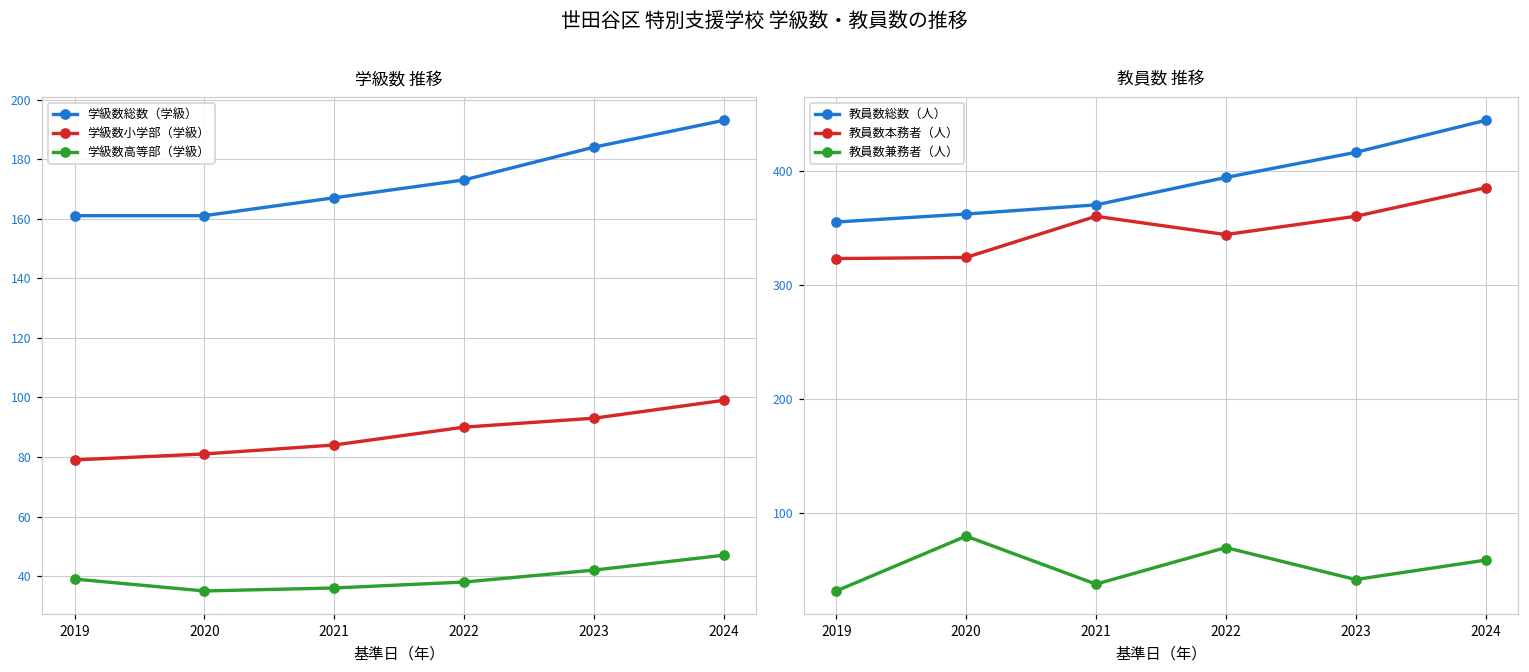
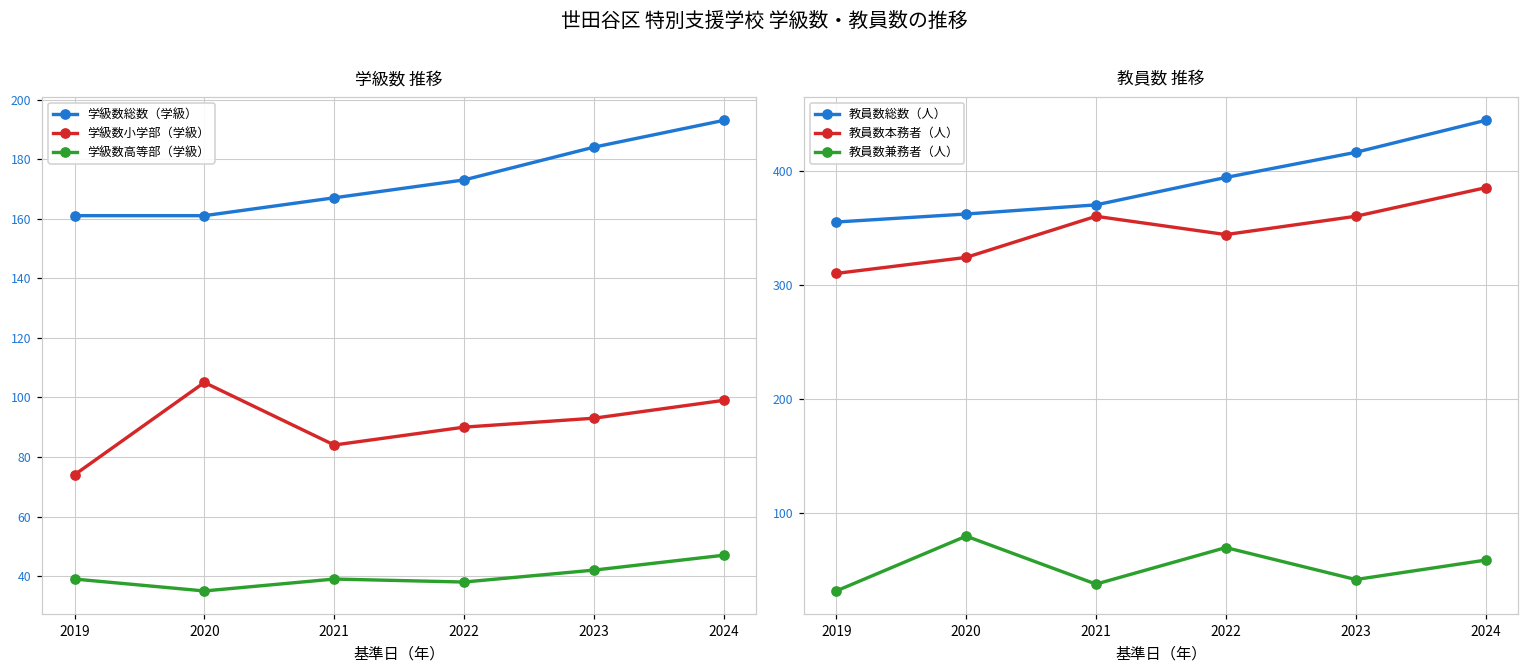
学級数 推移, 学級数小学部（学級）, 2019: 79 -> 74
学級数 推移, 学級数小学部（学級）, 2020: 81 -> 105
学級数 推移, 学級数高等部（学級）, 2021: 36 -> 39
教員数 推移, 教員数本務者（人）, 2019: 323 -> 310
